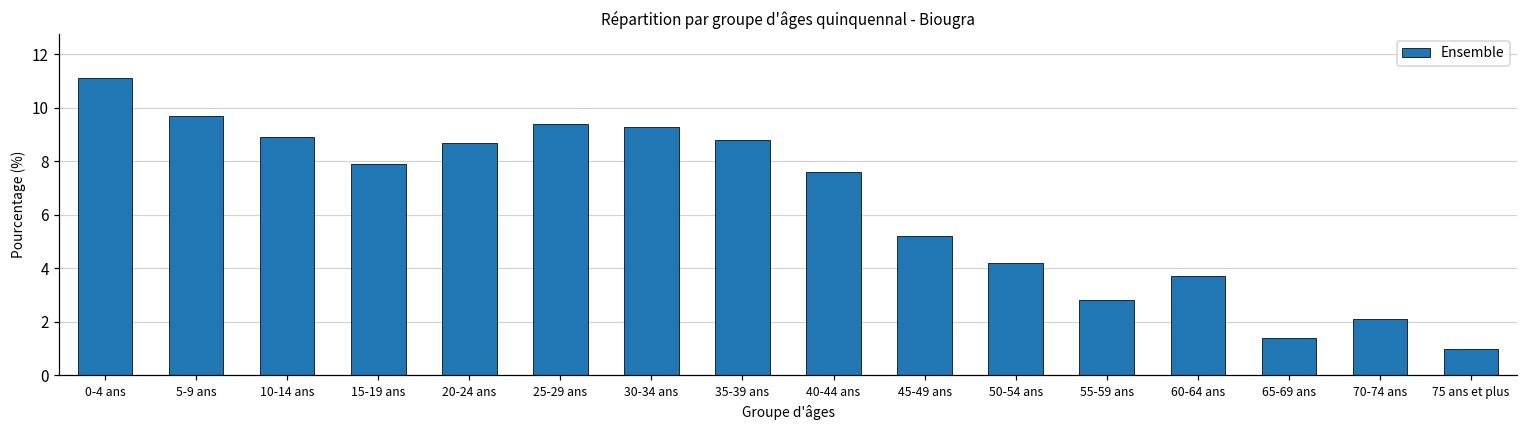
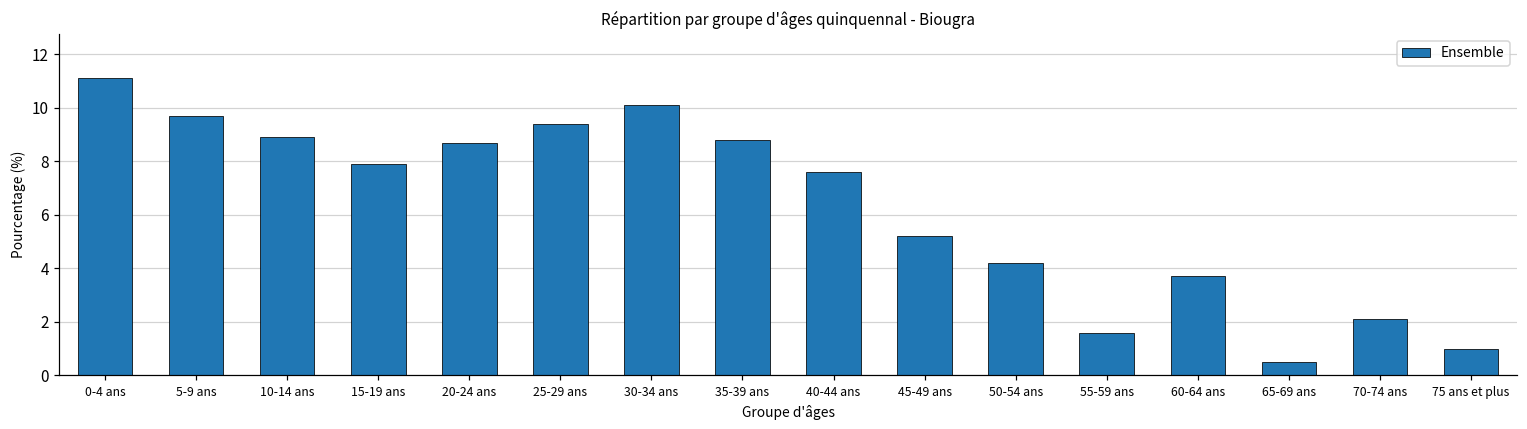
30-34 ans: 9.3 -> 10.1
55-59 ans: 2.8 -> 1.6
65-69 ans: 1.4 -> 0.5
